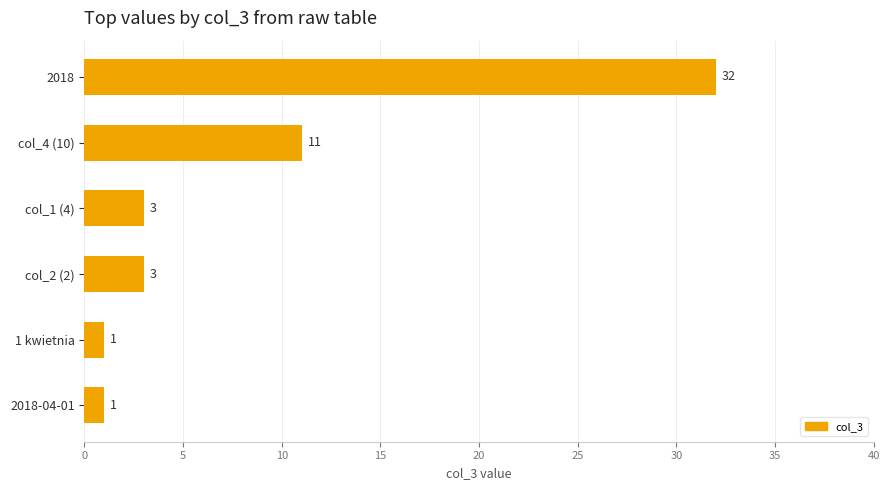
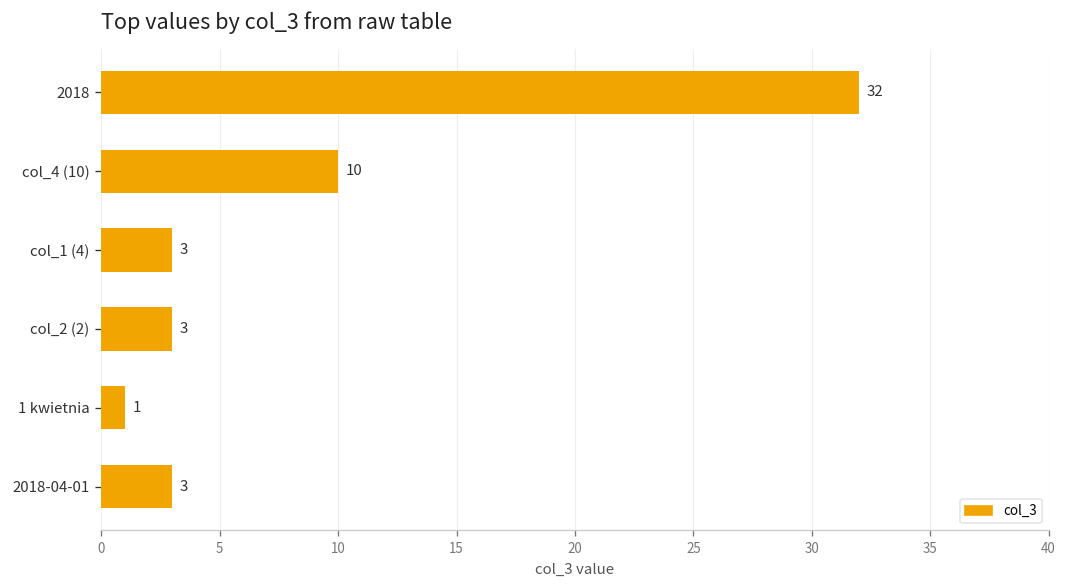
col_4 (10): 11 -> 10
2018-04-01: 1 -> 3
